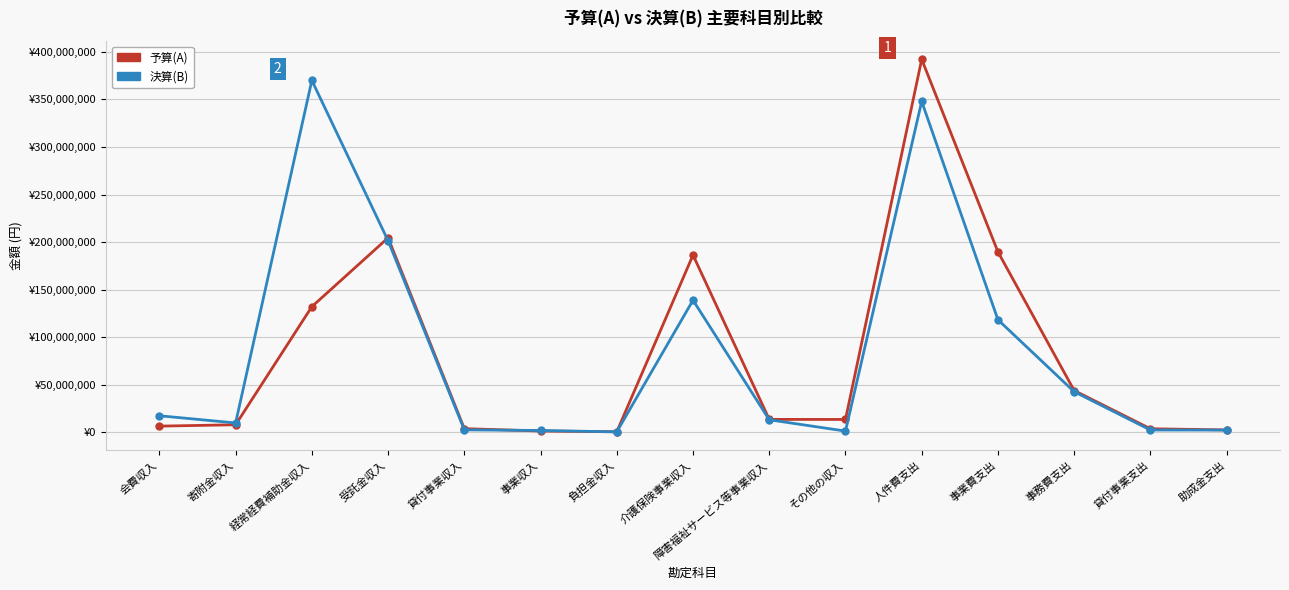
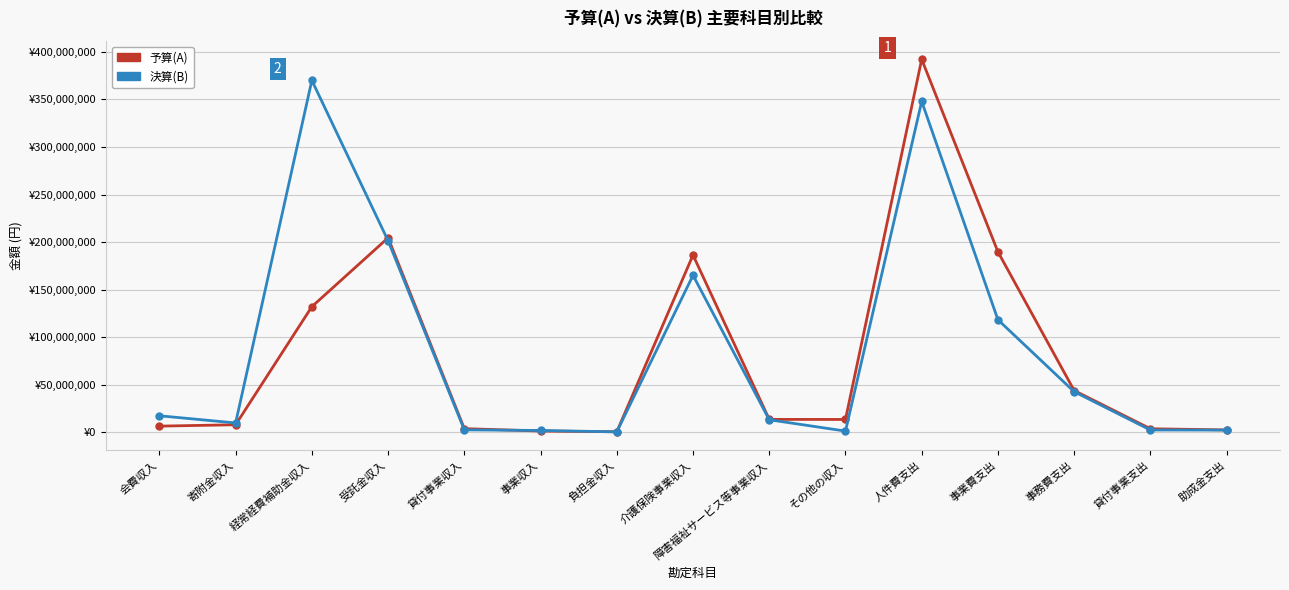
決算(B), 介護保険事業収入: ¥140,000,000 -> ¥170,000,000
